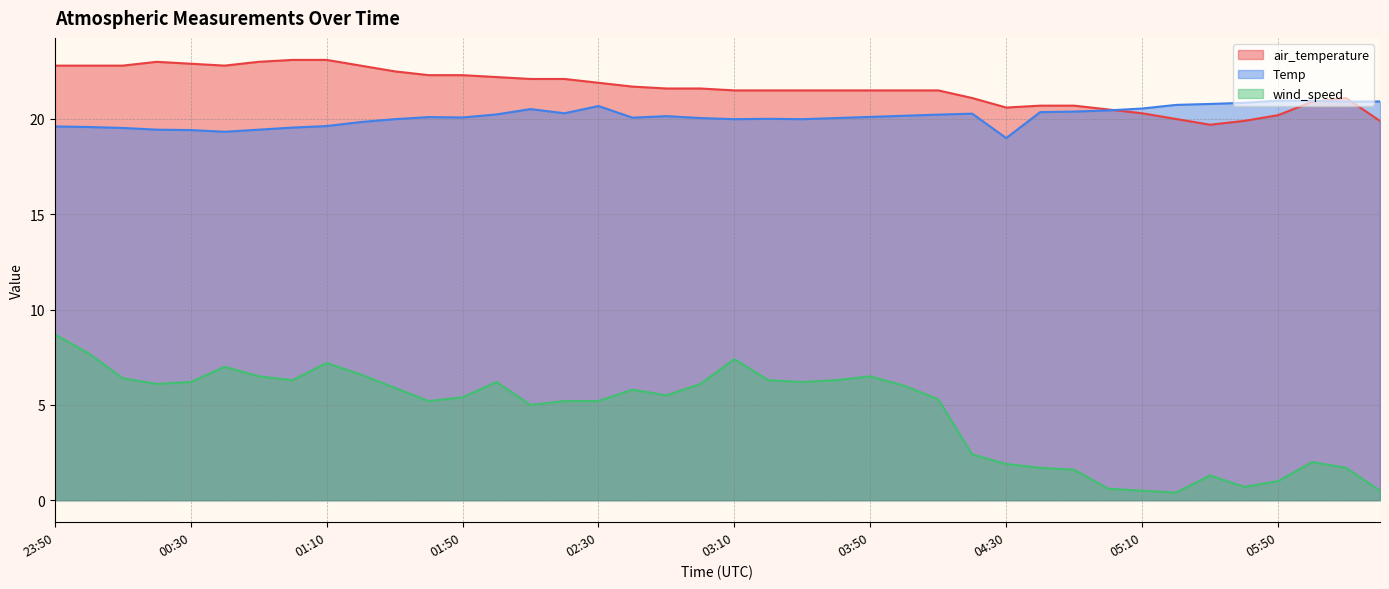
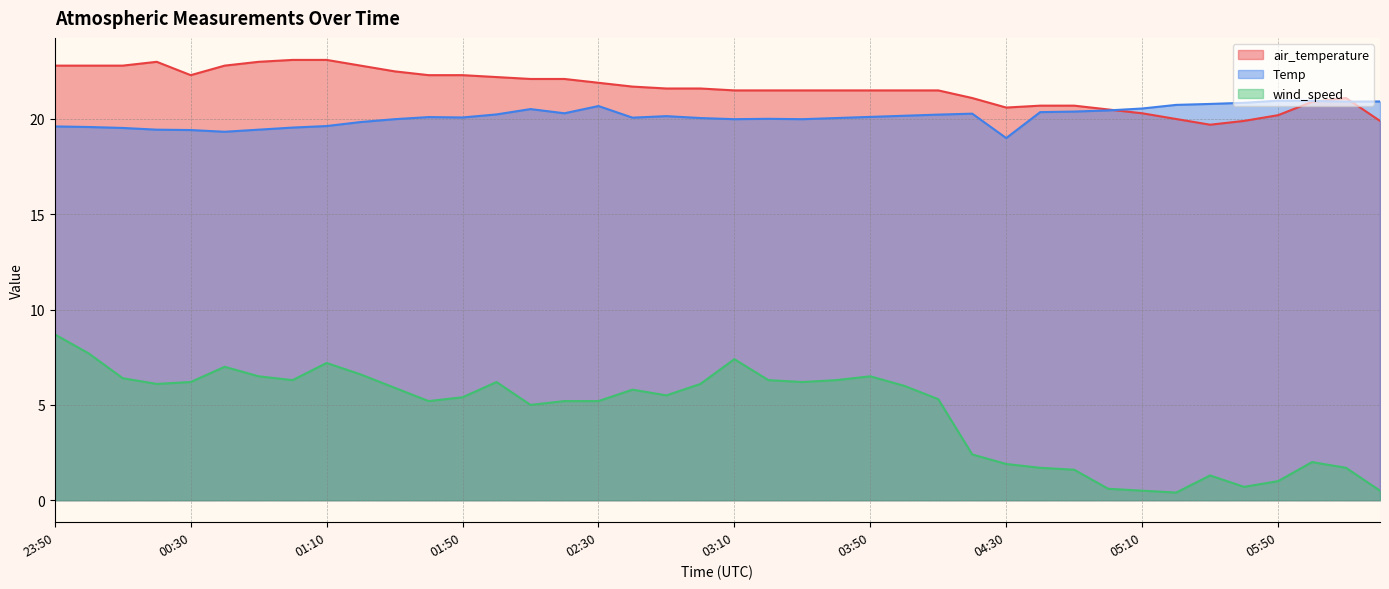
air_temperature, 00:30: 22.9 -> 22.3
